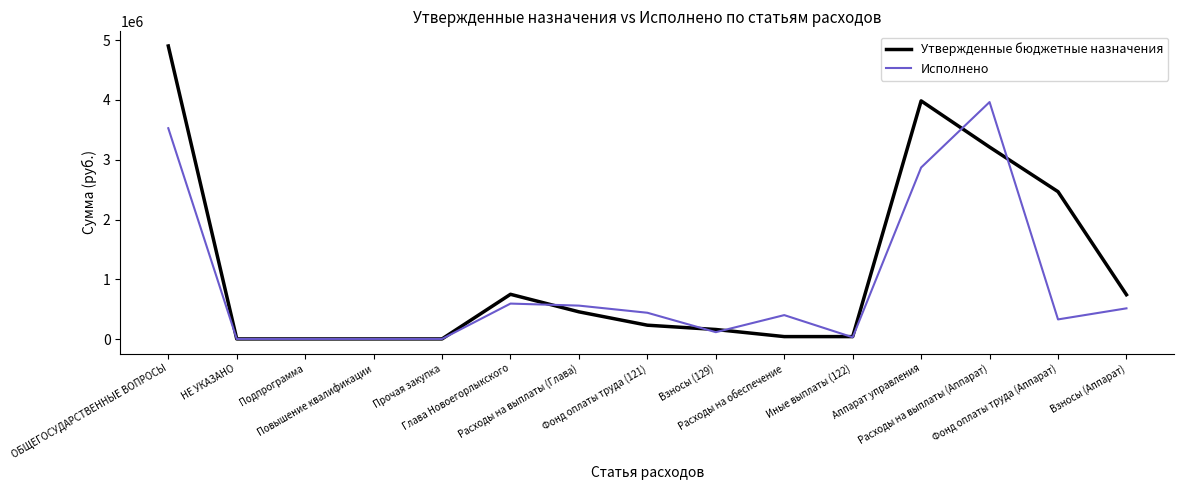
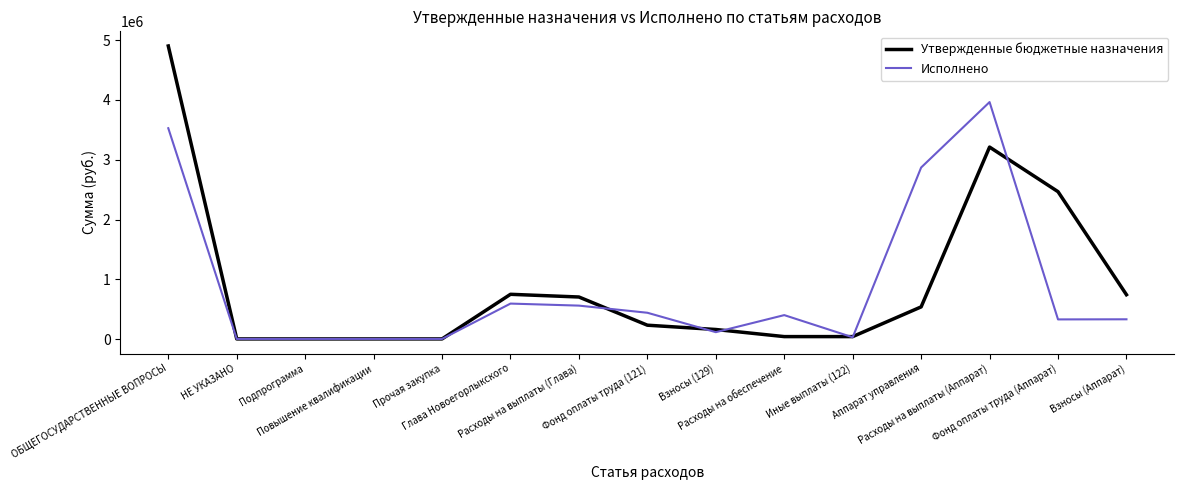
Утвержденные бюджетные назначения, Расходы на выплаты (Глава): 500000 -> 700000
Утвержденные бюджетные назначения, Аппарат управления: 4000000 -> 500000
Исполнено, Взносы (Аппарат): 500000 -> 300000
